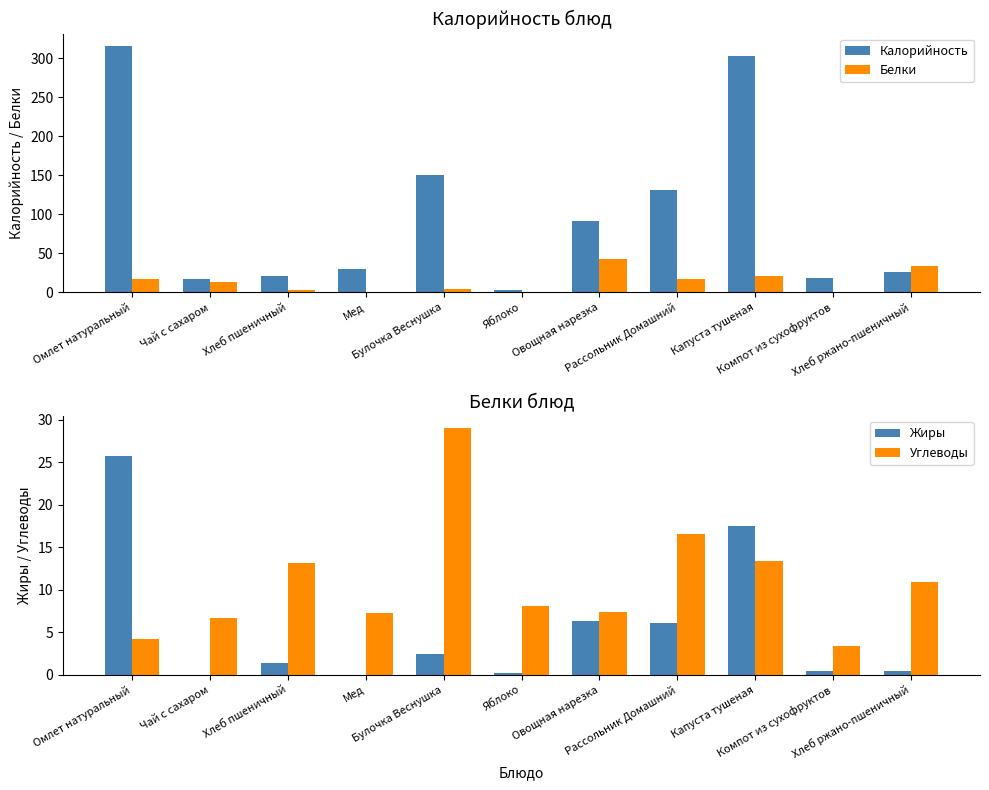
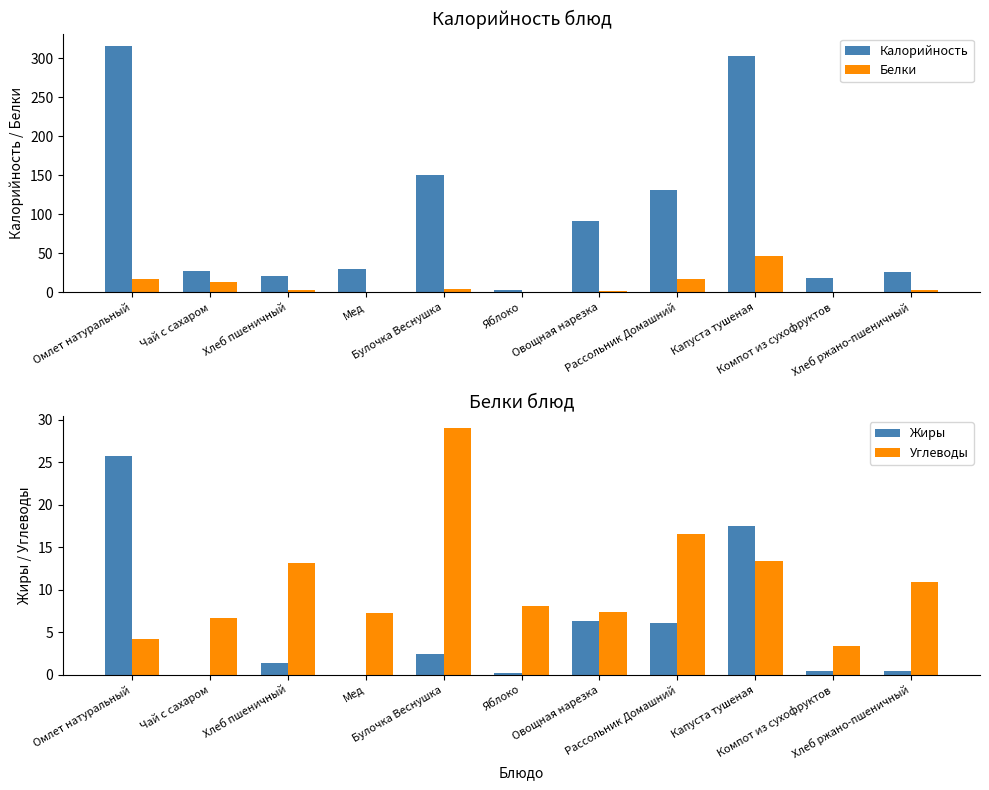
Калорийность блюд, Калорийность, Чай с сахаром: 20 -> 30
Калорийность блюд, Белки, Овощная нарезка: 40 -> 0
Калорийность блюд, Белки, Капуста тушеная: 20 -> 50
Калорийность блюд, Белки, Хлеб ржано-пшеничный: 30 -> 0
